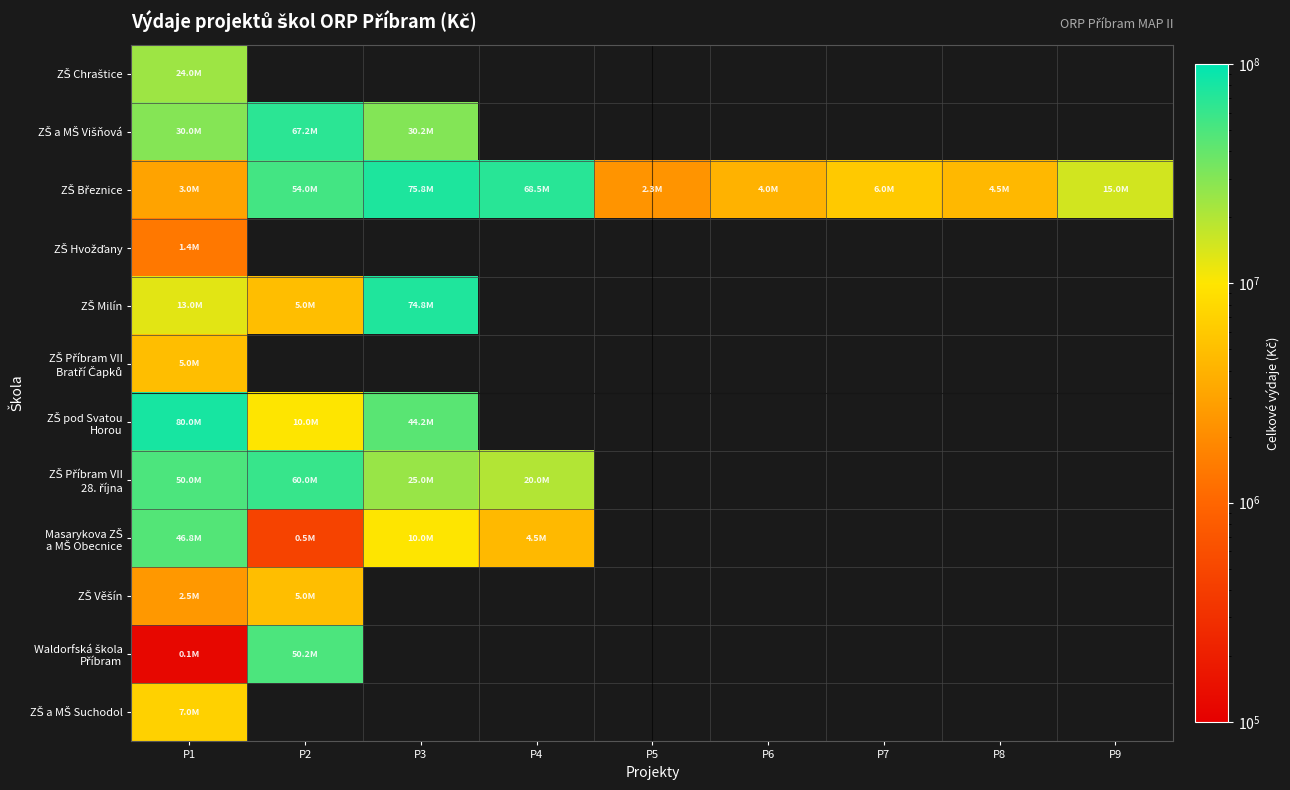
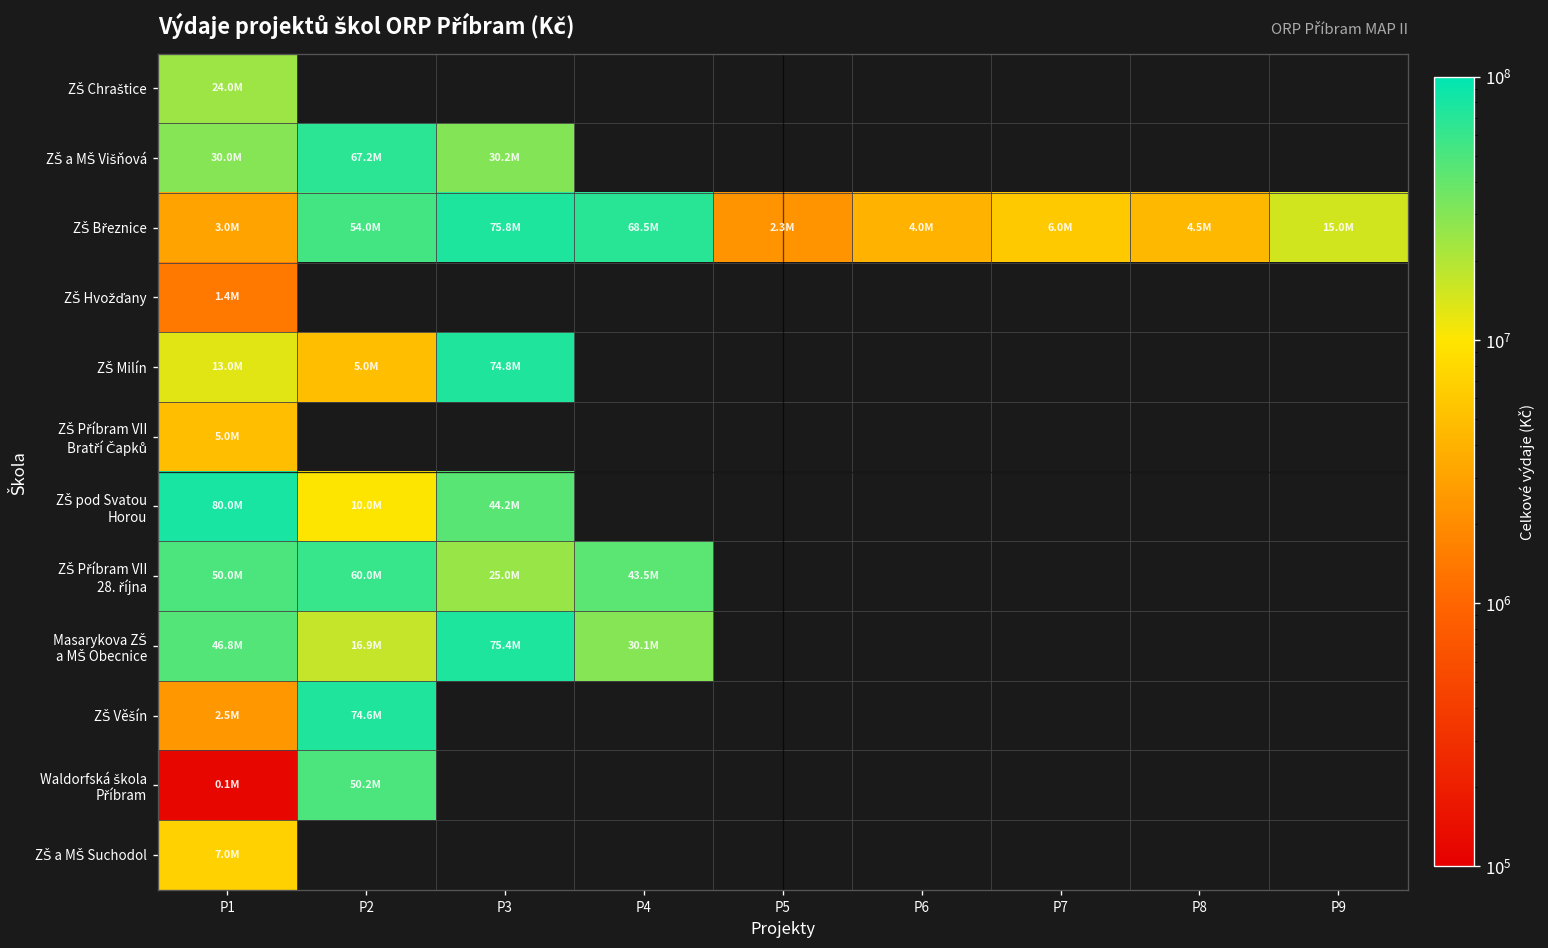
ZŠ Příbram VII 28. října, P4: 20.0M -> 43.5M
Masarykova ZŠ a MŠ Obecnice, P2: 0.5M -> 16.9M
Masarykova ZŠ a MŠ Obecnice, P3: 10.0M -> 75.4M
Masarykova ZŠ a MŠ Obecnice, P4: 4.5M -> 30.1M
ZŠ Věšín, P2: 5.0M -> 74.6M
